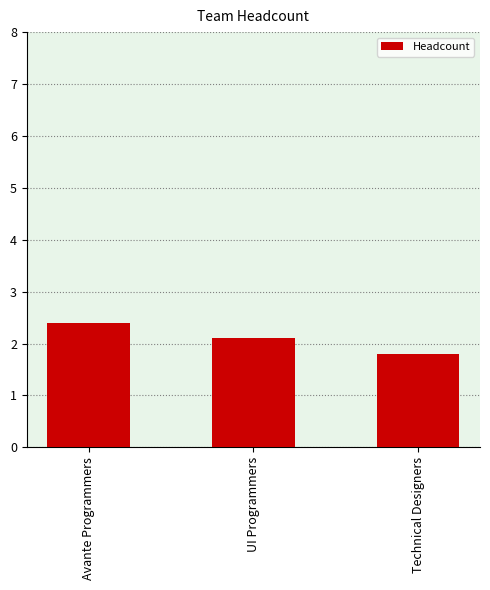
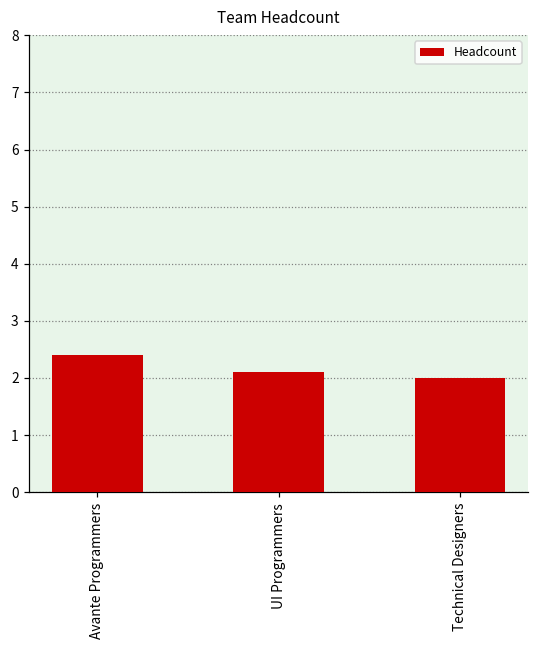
Technical Designers: 1.8 -> 2.0
